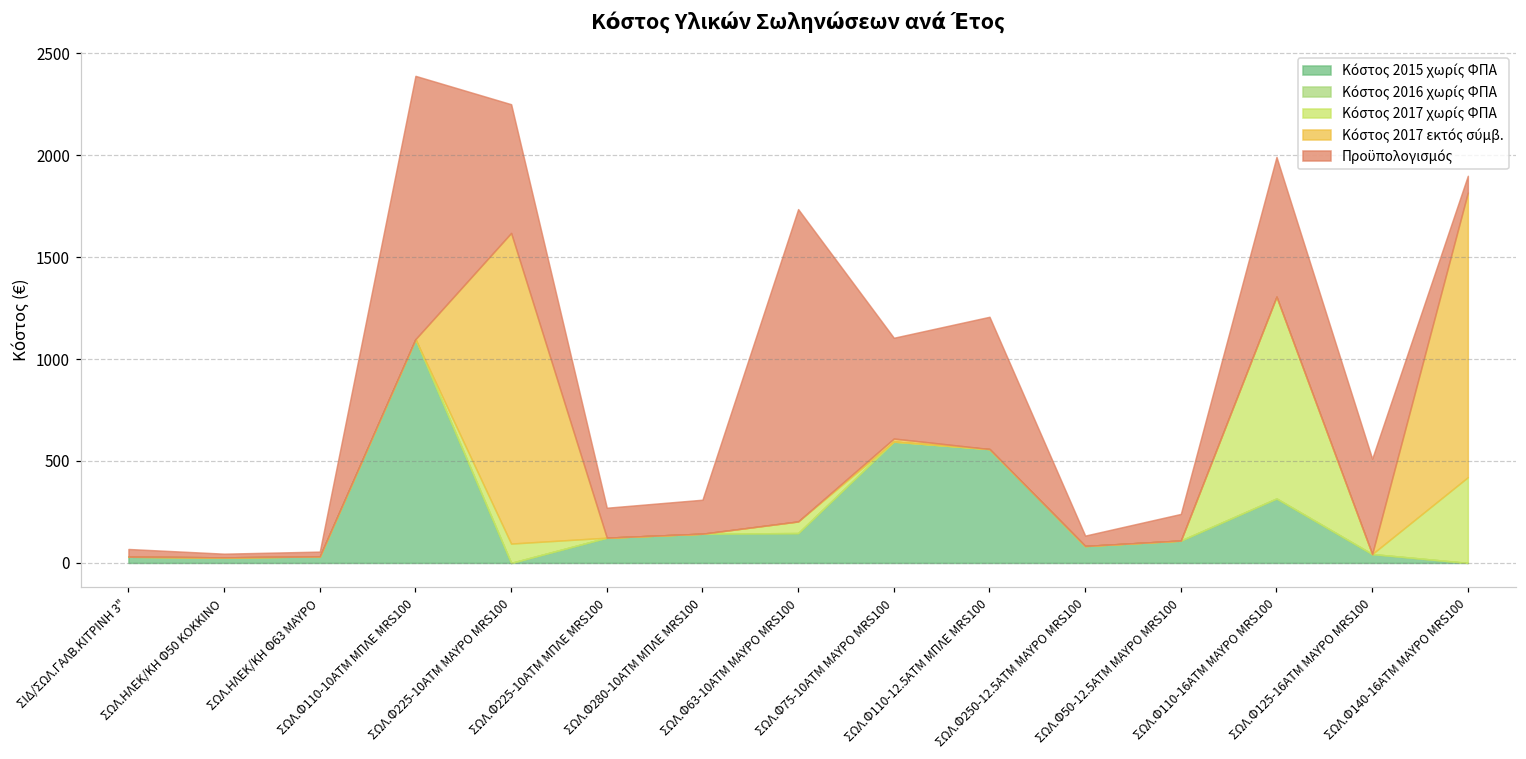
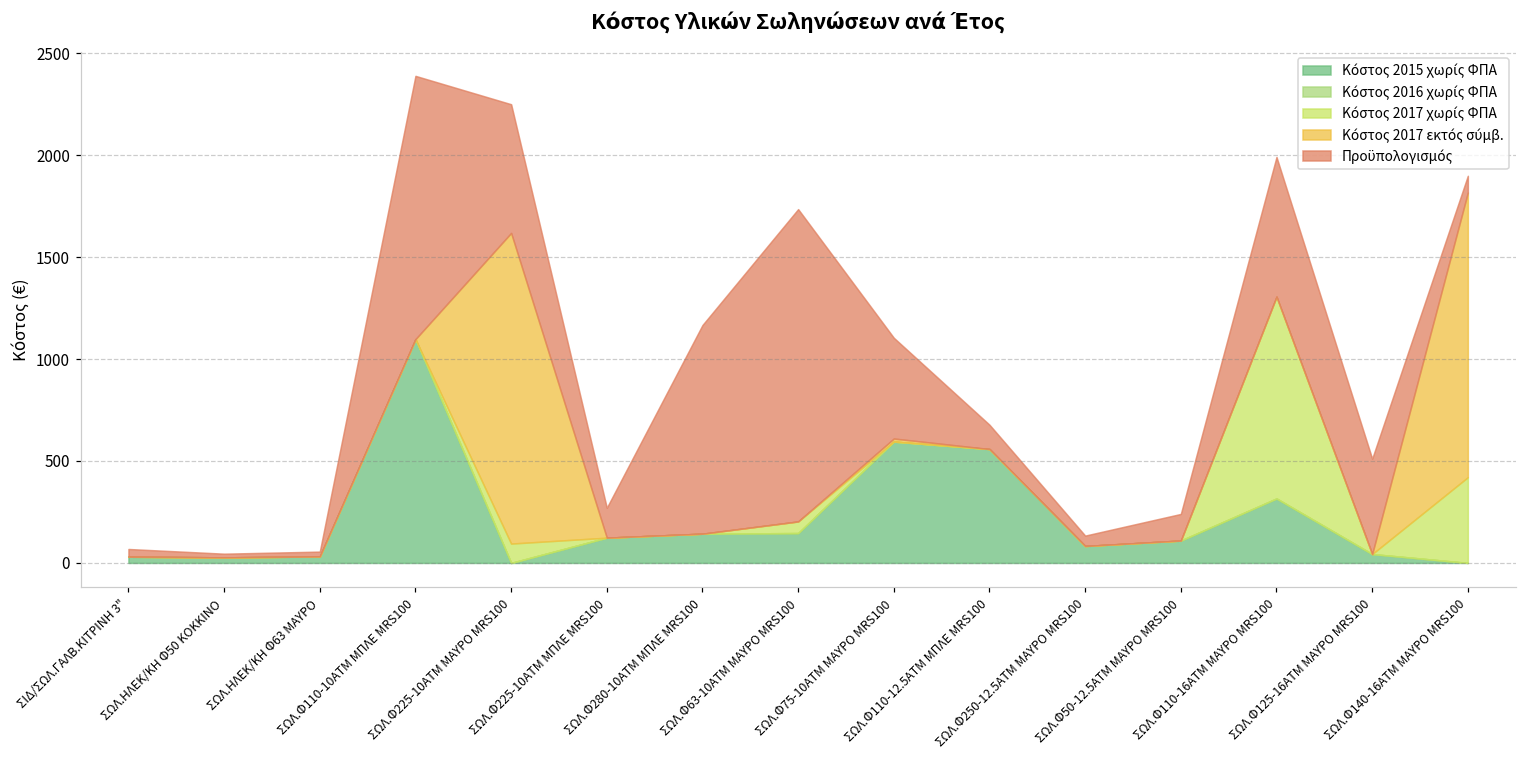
Προϋπολογισμός, ΣΩΛ.Φ280-10ΑΤΜ ΜΠΛΕ MRS100: 170 -> 1020
Προϋπολογισμός, ΣΩΛ.Φ110-12.5ΑΤΜ ΜΠΛΕ MRS100: 650 -> 120
